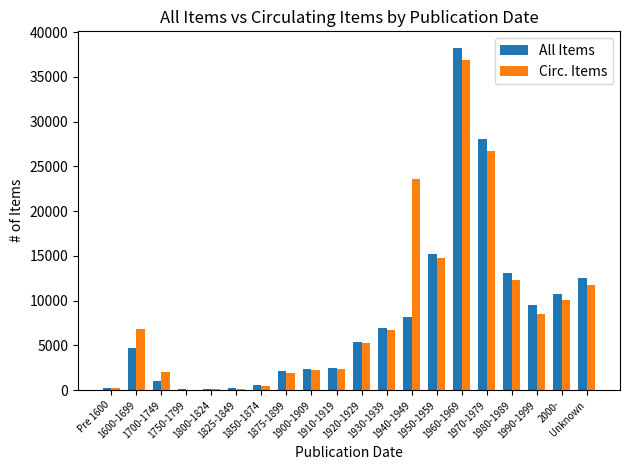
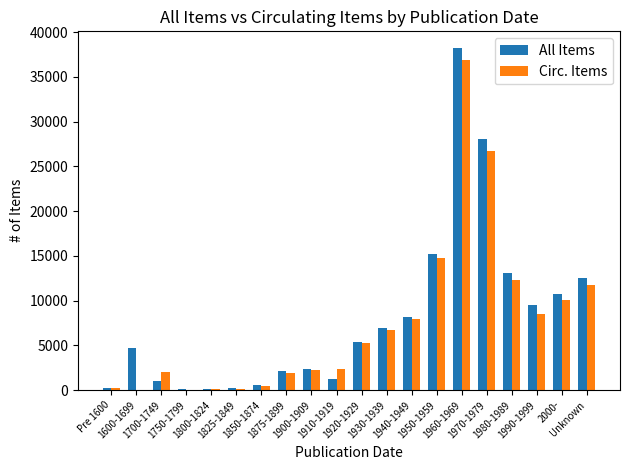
Circ. Items, 1600-1699: 7000 -> 0
All Items, 1910-1919: 3000 -> 1000
Circ. Items, 1940-1949: 24000 -> 8000
